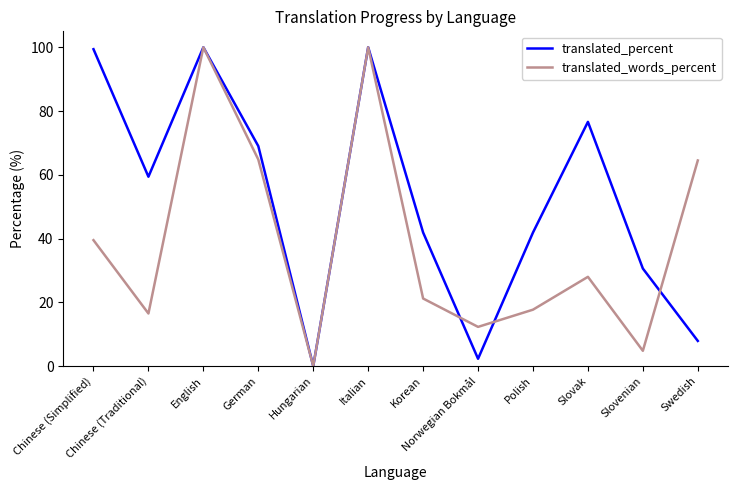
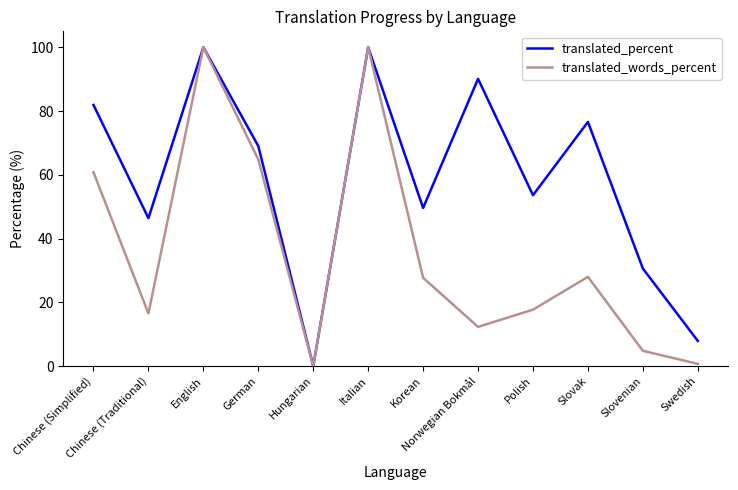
translated_percent, Chinese (Simplified): 99 -> 82
translated_words_percent, Chinese (Simplified): 40 -> 61
translated_percent, Chinese (Traditional): 59 -> 46
translated_percent, Korean: 42 -> 50
translated_words_percent, Korean: 21 -> 28
translated_percent, Norwegian Bokmål: 2 -> 90
translated_percent, Polish: 42 -> 54
translated_words_percent, Swedish: 65 -> 1
